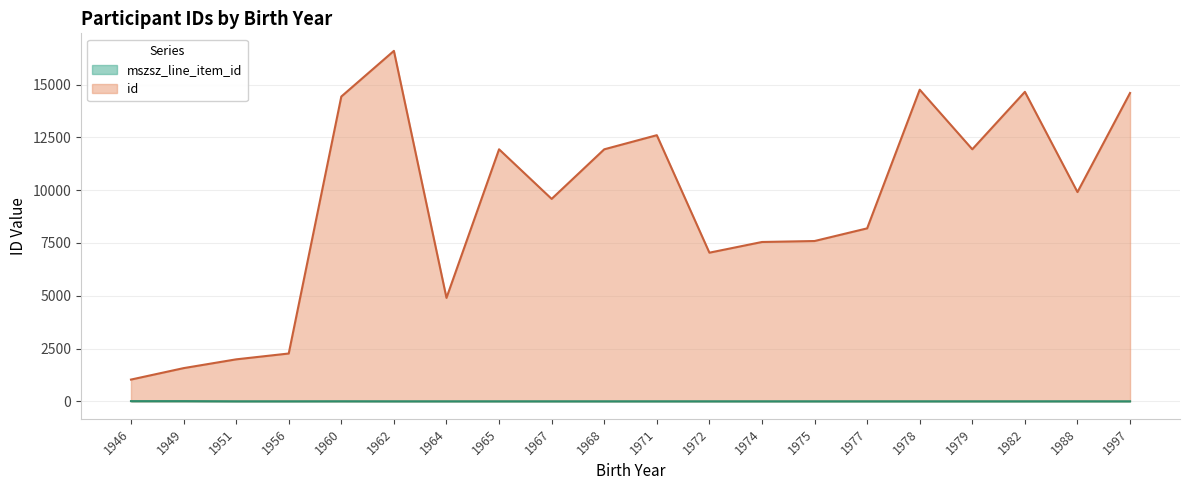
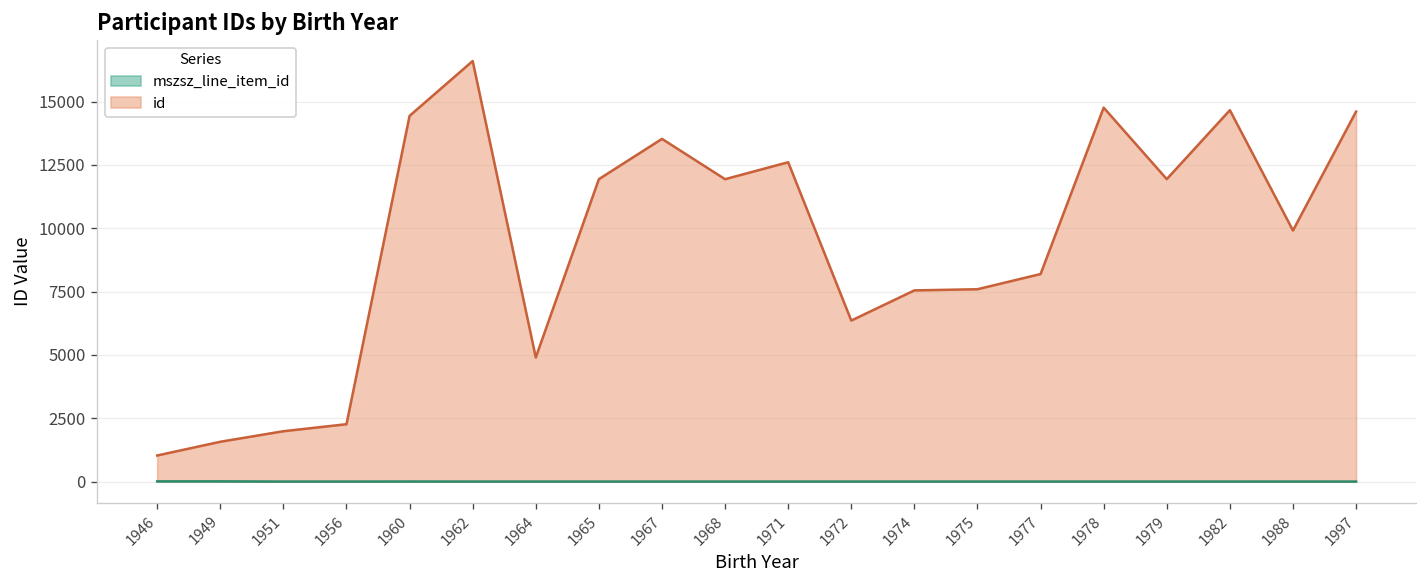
id, 1967: 9600 -> 13500
id, 1972: 7000 -> 6400
